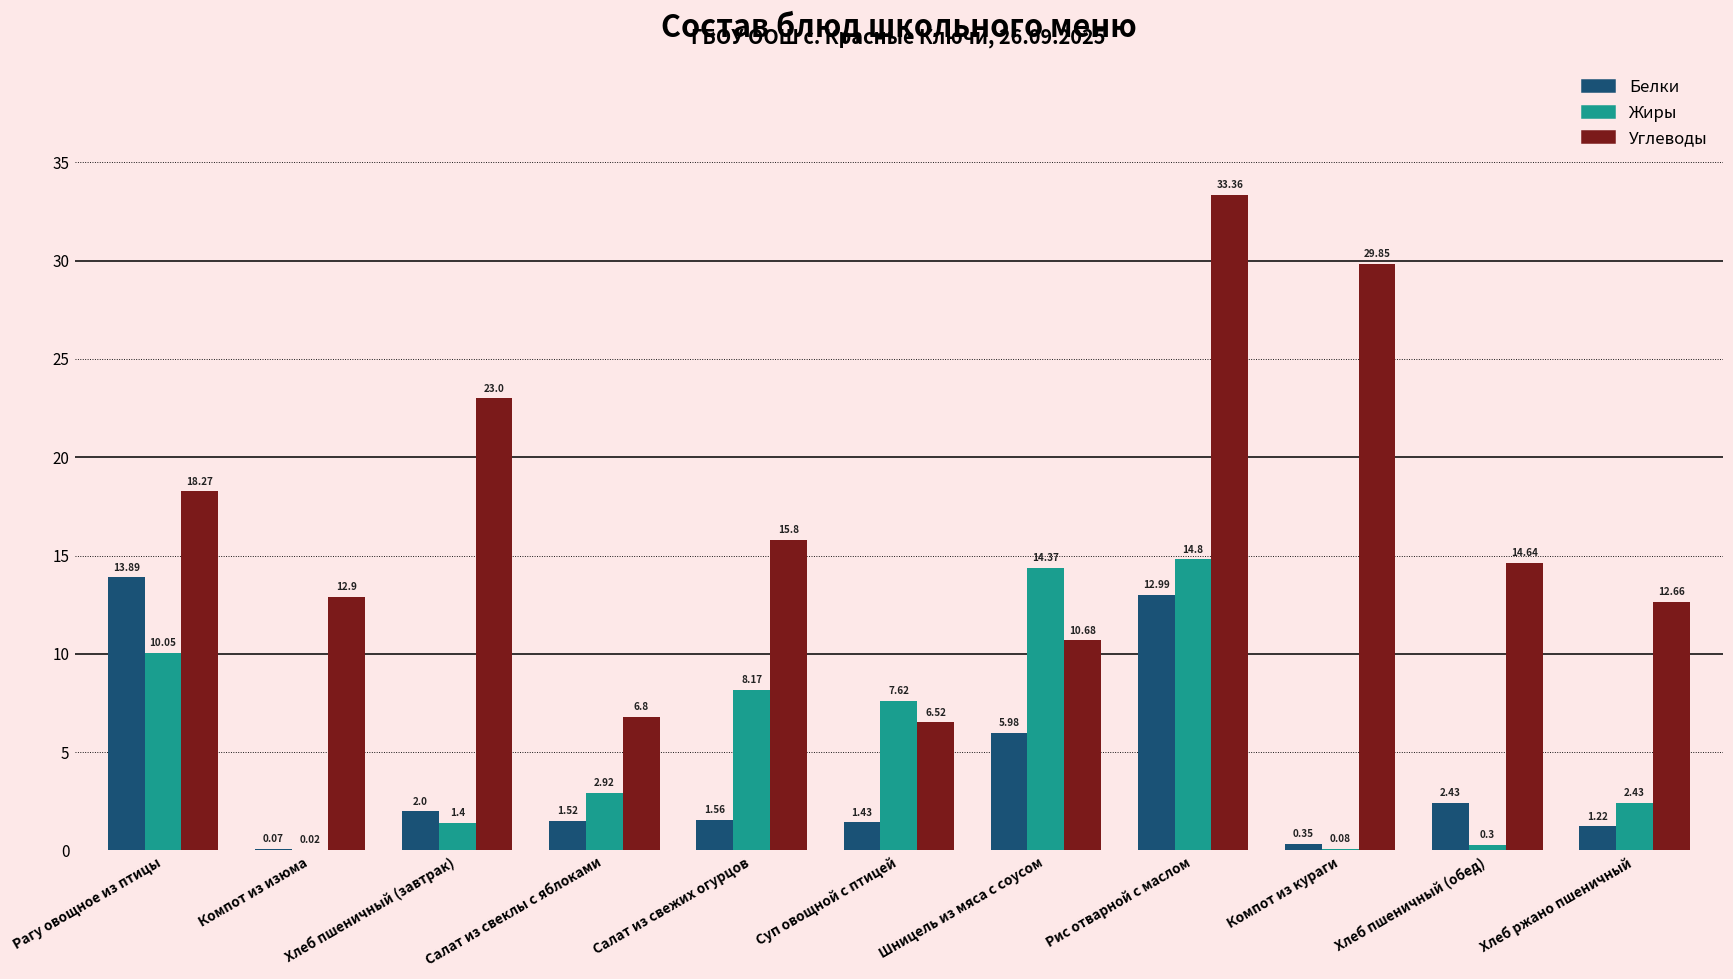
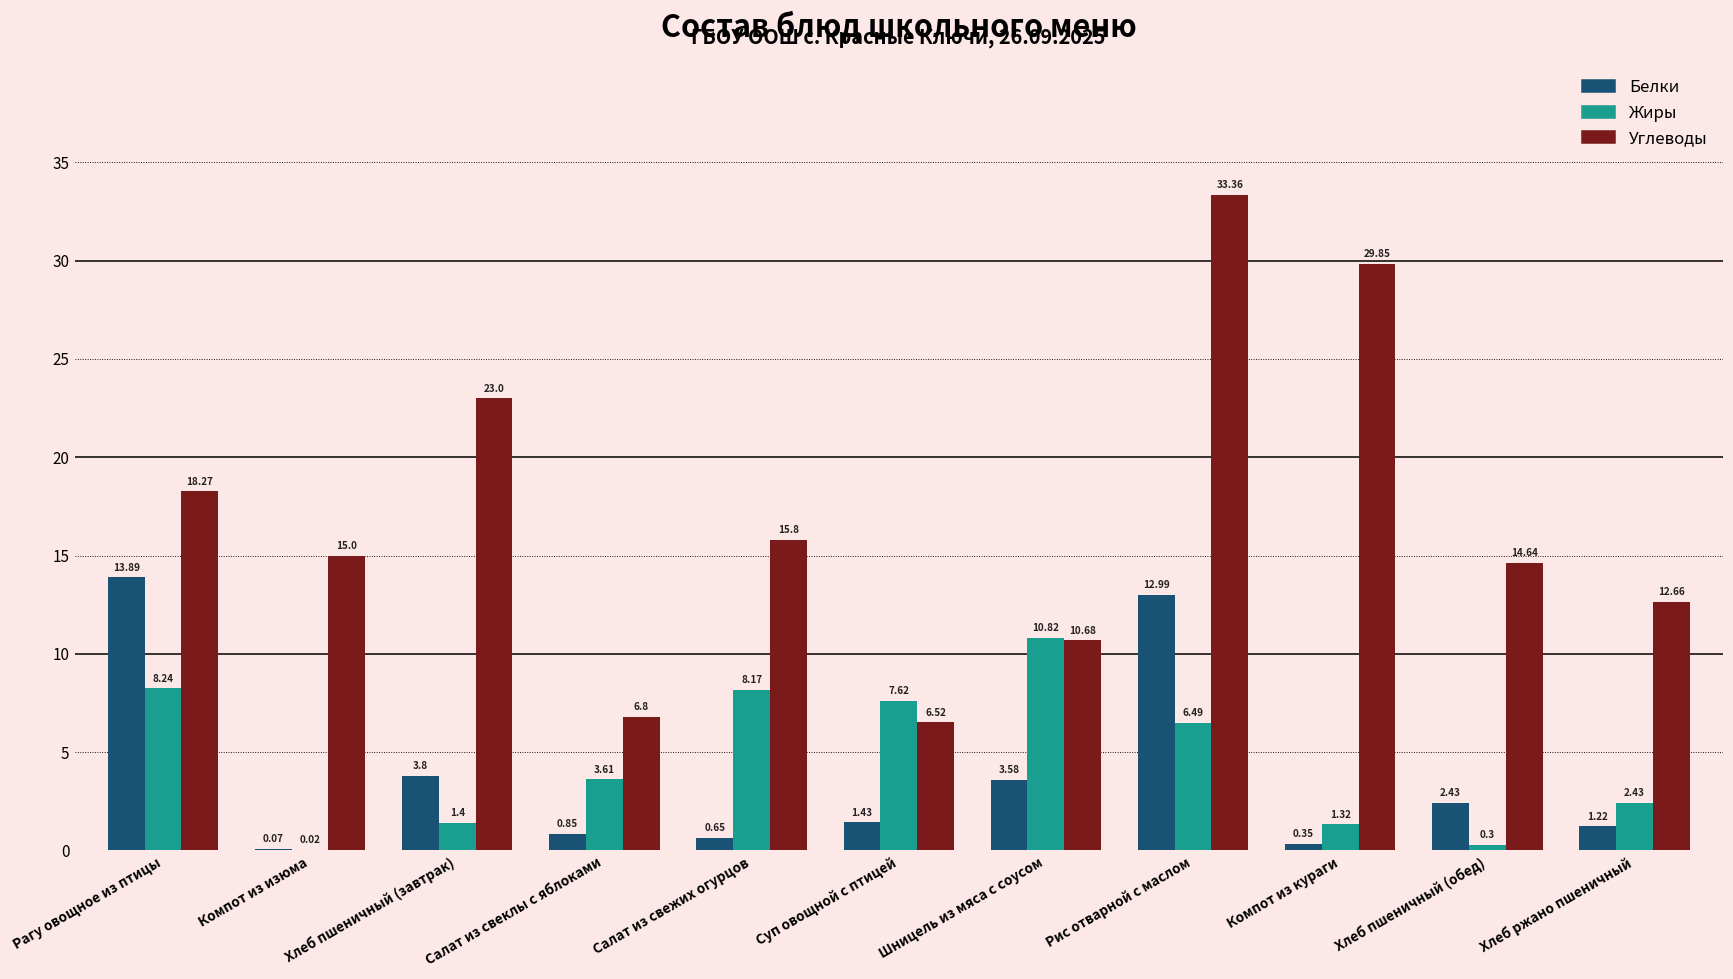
Жиры, Рагу овощное из птицы: 10.05 -> 8.24
Углеводы, Компот из изюма: 12.9 -> 15.0
Белки, Хлеб пшеничный (завтрак): 2.0 -> 3.8
Белки, Салат из свеклы с яблоками: 1.52 -> 0.85
Жиры, Салат из свеклы с яблоками: 2.92 -> 3.61
Белки, Салат из свежих огурцов: 1.56 -> 0.65
Белки, Шницель из мяса с соусом: 5.98 -> 3.58
Жиры, Шницель из мяса с соусом: 14.37 -> 10.82
Жиры, Рис отварной с маслом: 14.8 -> 6.49
Жиры, Компот из кураги: 0.08 -> 1.32
